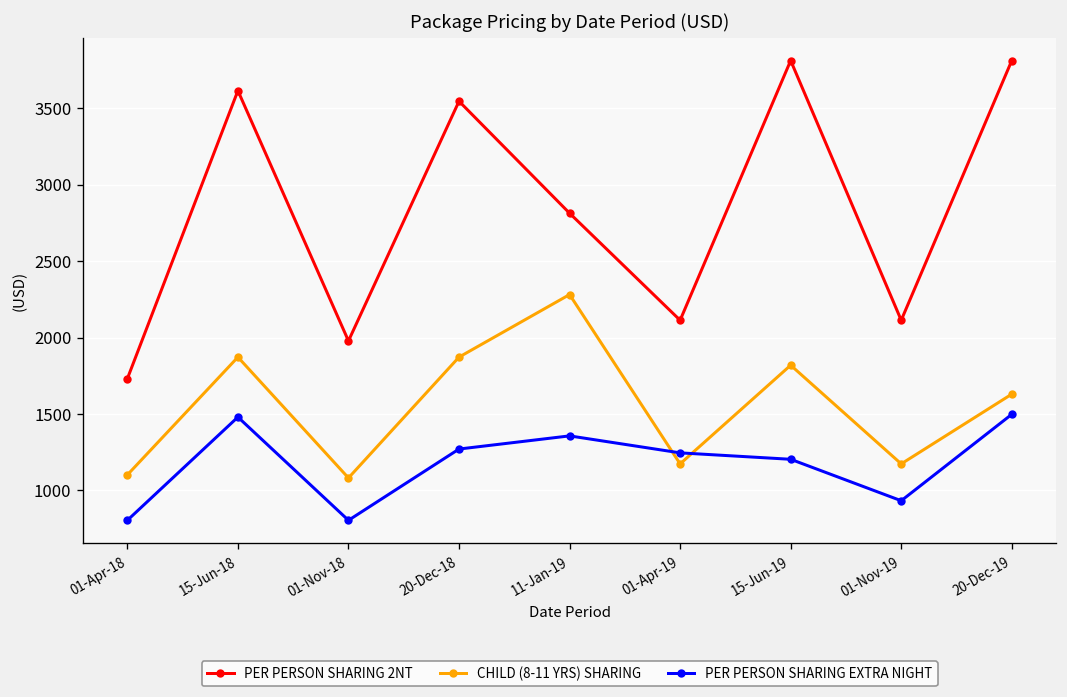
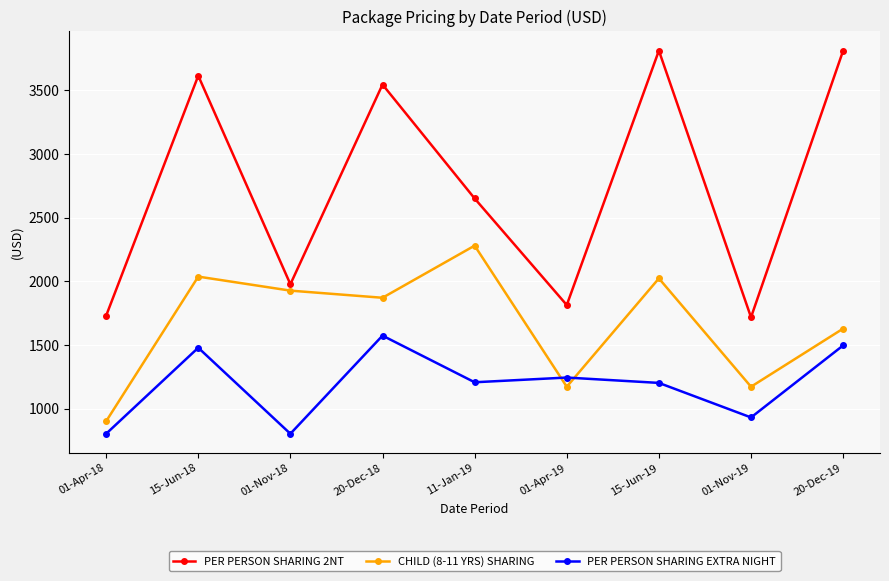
CHILD (8-11 YRS) SHARING, 01-Apr-18: 1100 -> 900
CHILD (8-11 YRS) SHARING, 15-Jun-18: 1870 -> 2040
CHILD (8-11 YRS) SHARING, 01-Nov-18: 1080 -> 1930
PER PERSON SHARING EXTRA NIGHT, 20-Dec-18: 1270 -> 1580
PER PERSON SHARING 2NT, 11-Jan-19: 2810 -> 2650
PER PERSON SHARING EXTRA NIGHT, 11-Jan-19: 1360 -> 1210
PER PERSON SHARING 2NT, 01-Apr-19: 2110 -> 1820
CHILD (8-11 YRS) SHARING, 15-Jun-19: 1820 -> 2020
PER PERSON SHARING 2NT, 01-Nov-19: 2110 -> 1720
